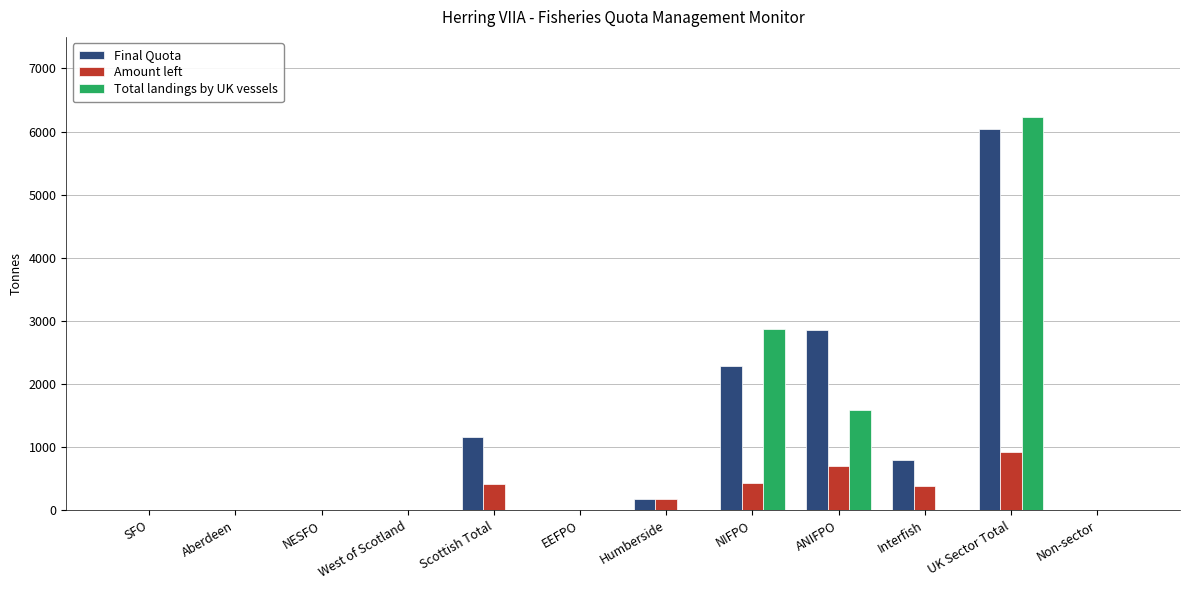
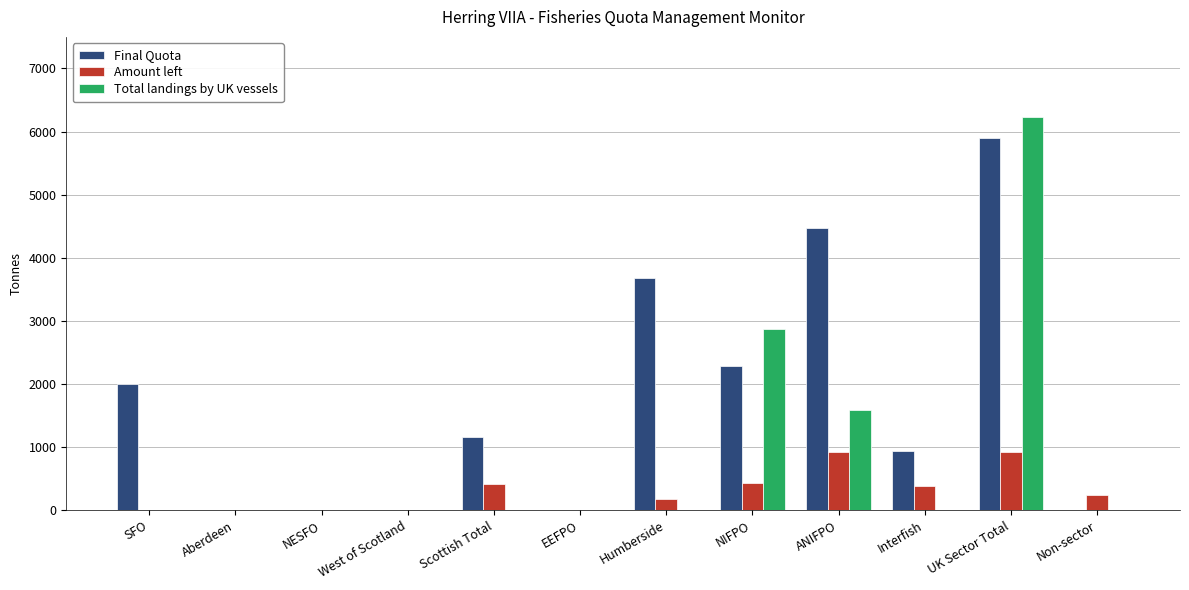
Final Quota, SFO: 0 -> 2000
Final Quota, Humberside: 200 -> 3700
Final Quota, ANIFPO: 2900 -> 4500
Amount left, ANIFPO: 700 -> 900
Final Quota, Interfish: 800 -> 900
Final Quota, UK Sector Total: 6000 -> 5900
Amount left, Non-sector: 0 -> 200
